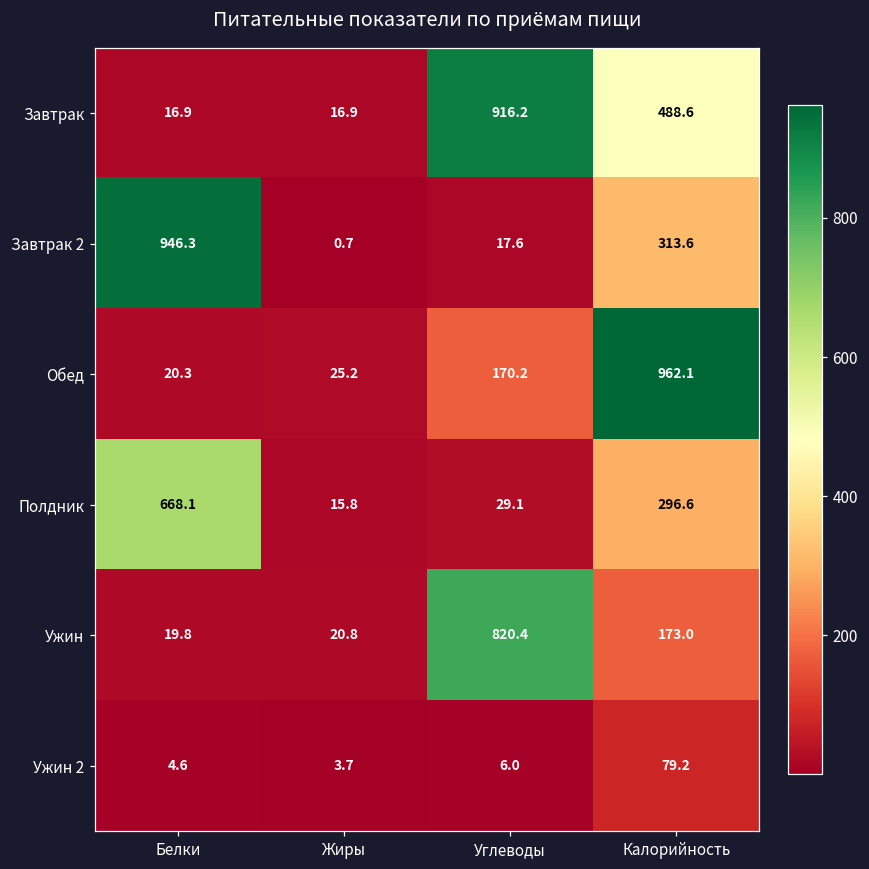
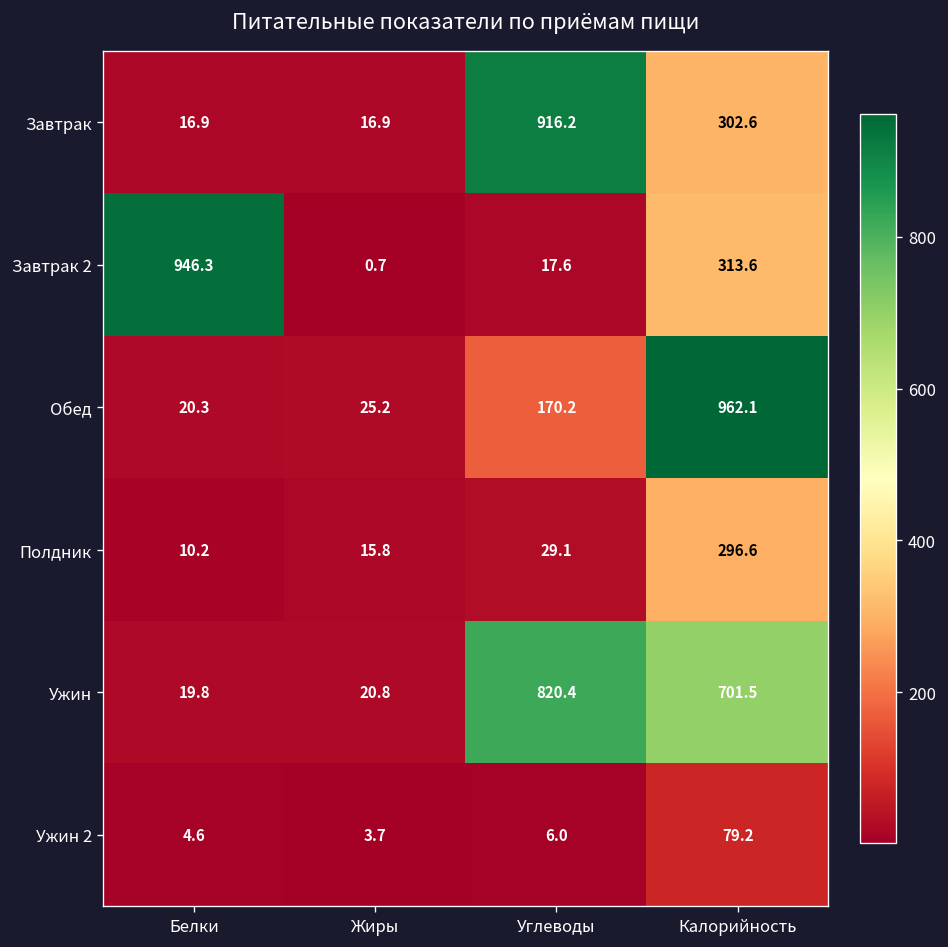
Завтрак, Калорийность: 488.6 -> 302.6
Полдник, Белки: 668.1 -> 10.2
Ужин, Калорийность: 173.0 -> 701.5
